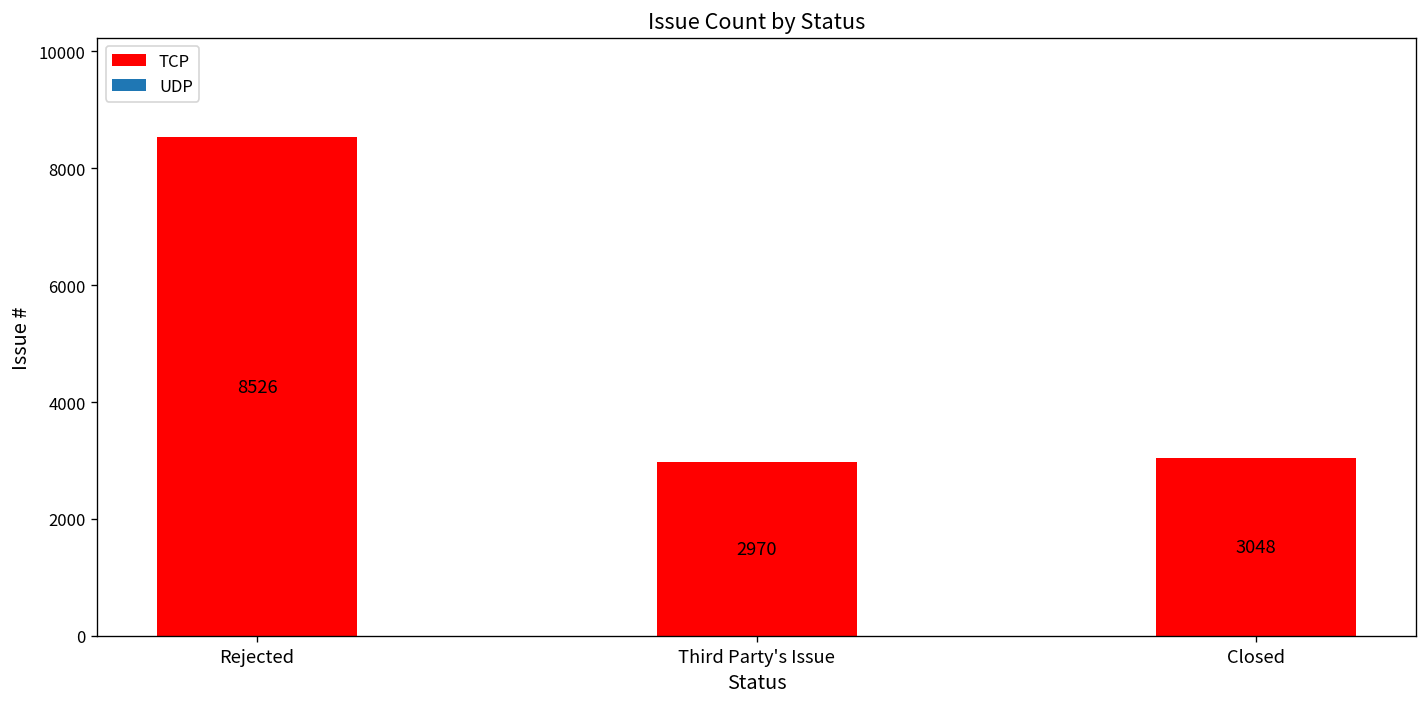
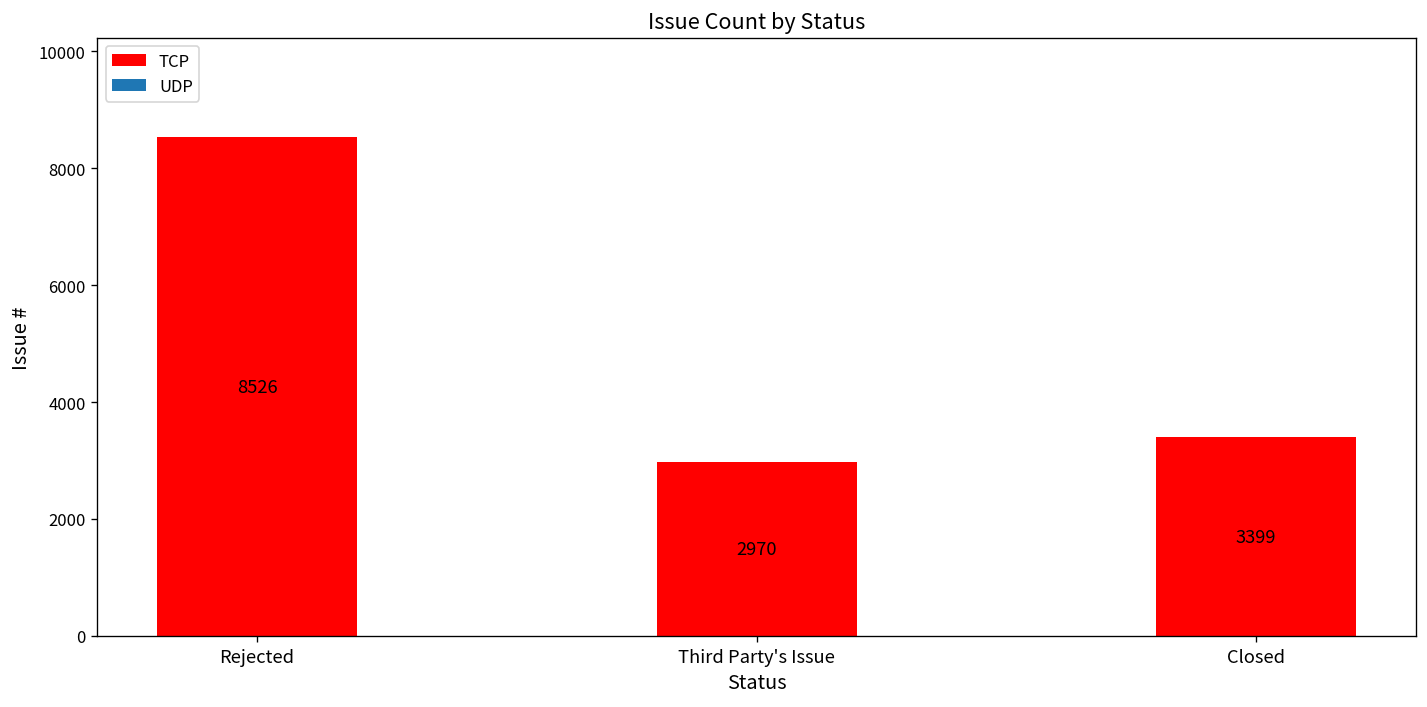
Closed: 3048 -> 3399
